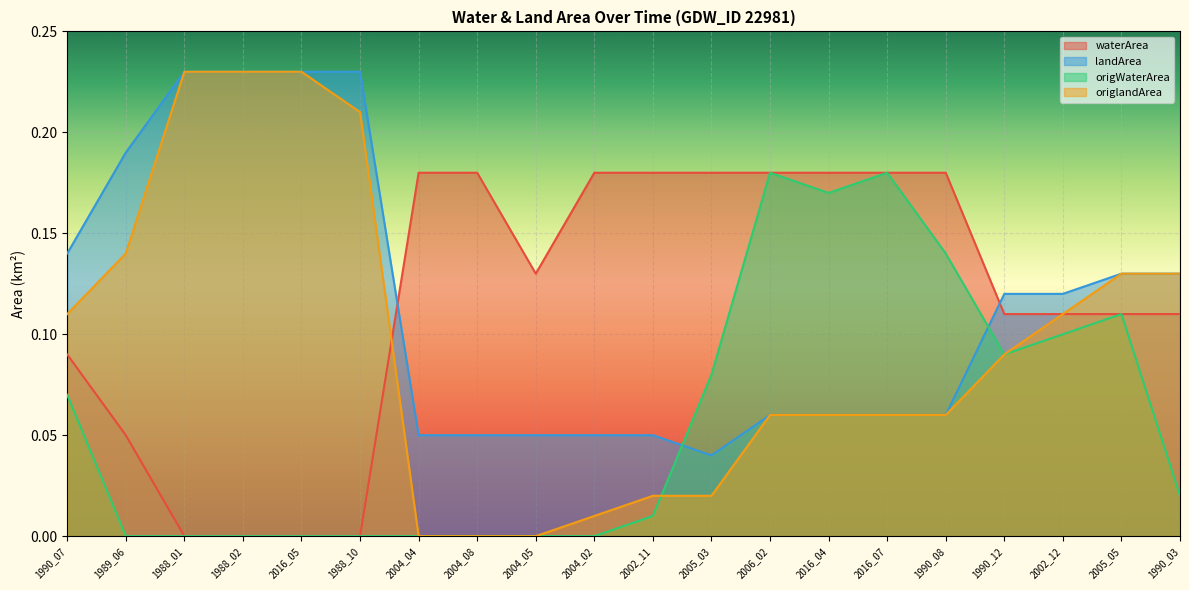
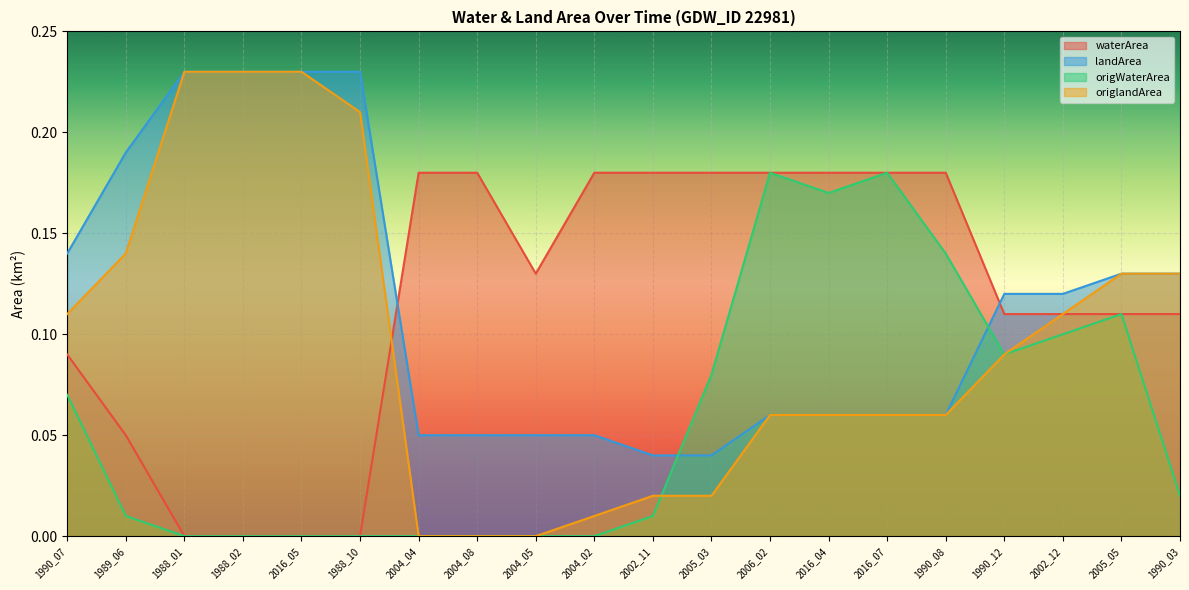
origWaterArea, 1989_06: 0.00 -> 0.01
landArea, 2002_11: 0.05 -> 0.04
